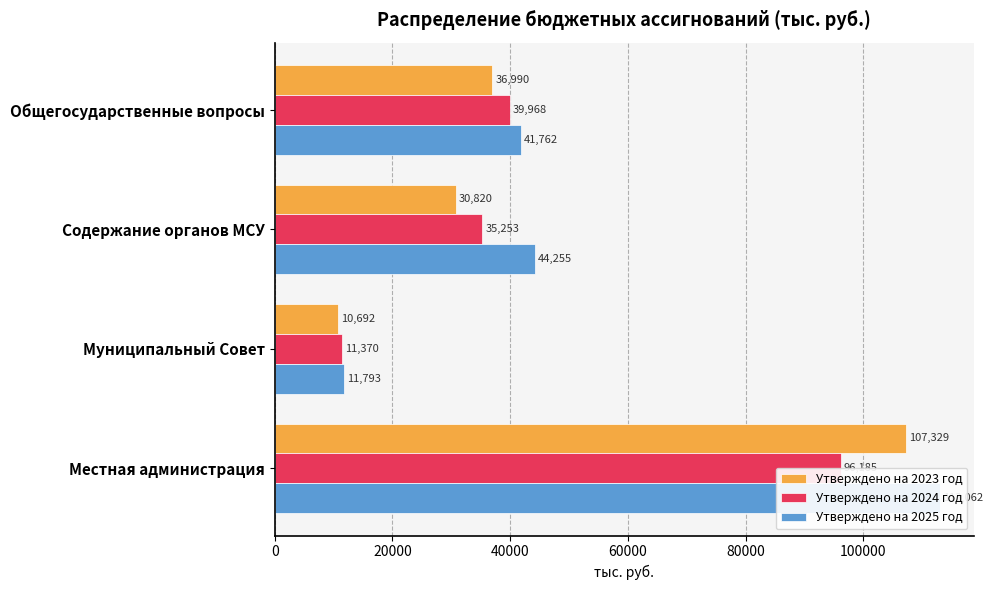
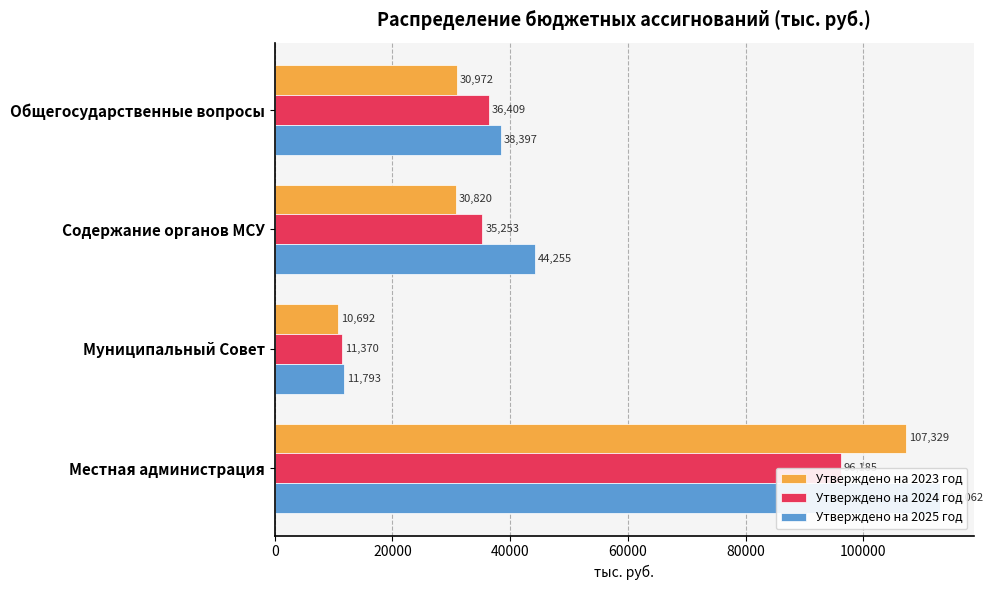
Утверждено на 2023 год, Общегосударственные вопросы: 36,990 -> 30,972
Утверждено на 2024 год, Общегосударственные вопросы: 39,968 -> 36,409
Утверждено на 2025 год, Общегосударственные вопросы: 41,762 -> 38,397
